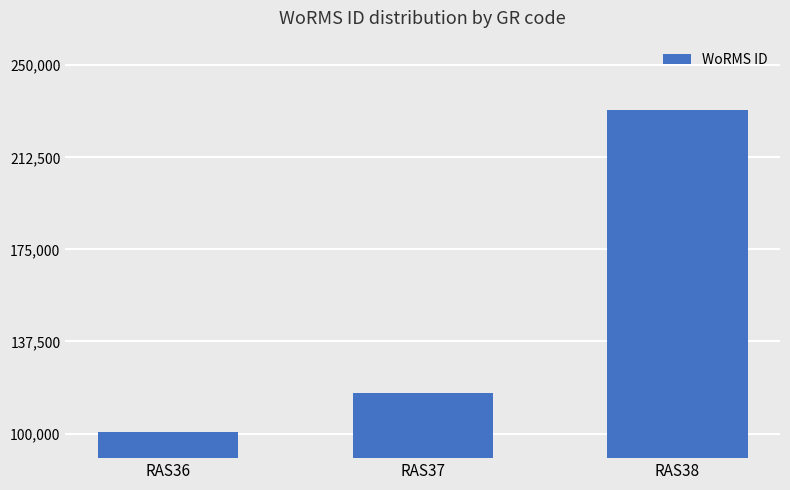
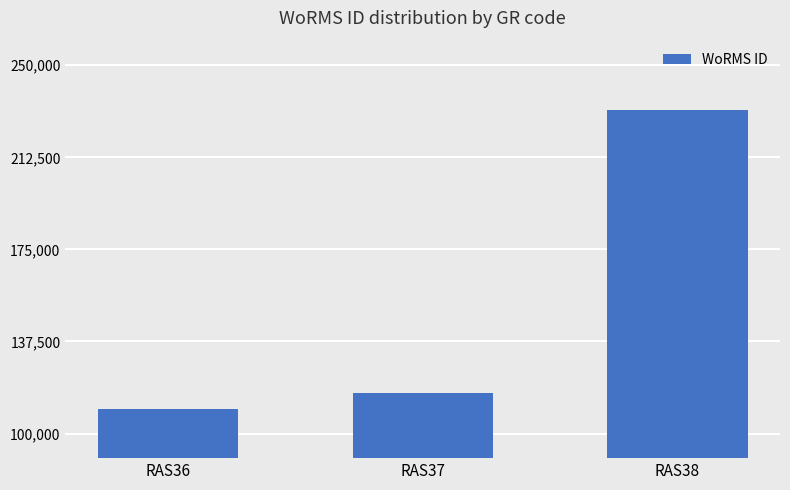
RAS36: 101,000 -> 110,000
